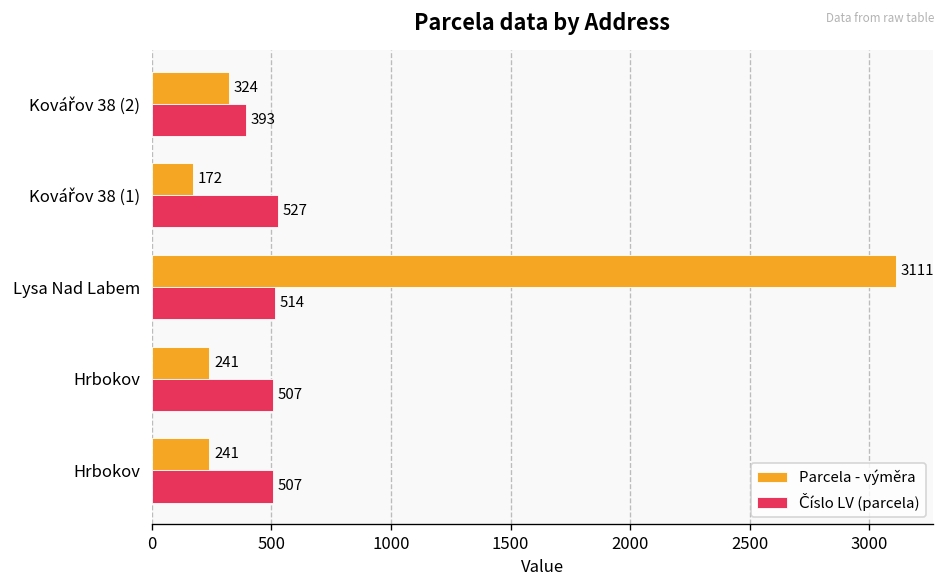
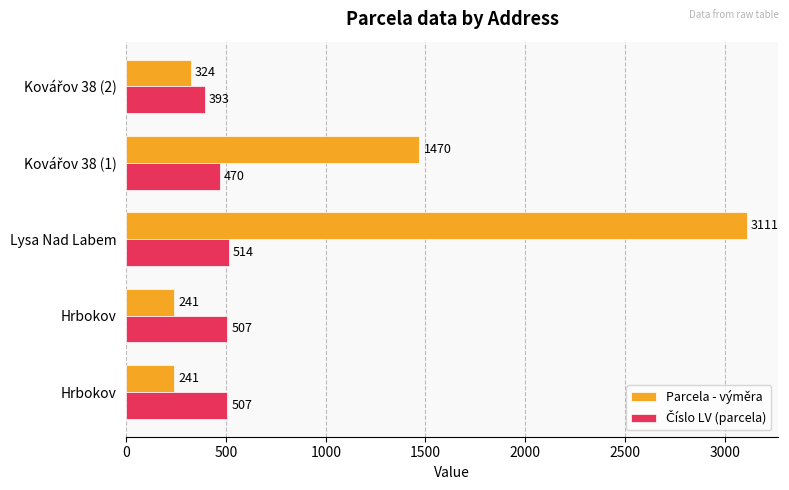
Parcela - výměra, Kovářov 38 (1): 172 -> 1470
Číslo LV (parcela), Kovářov 38 (1): 527 -> 470
